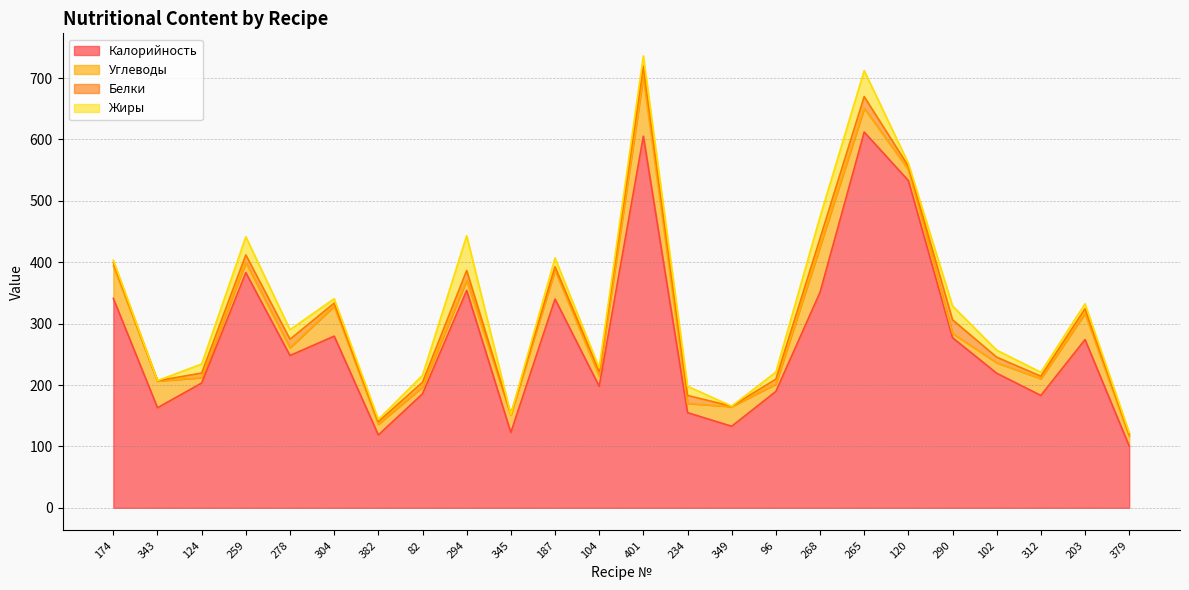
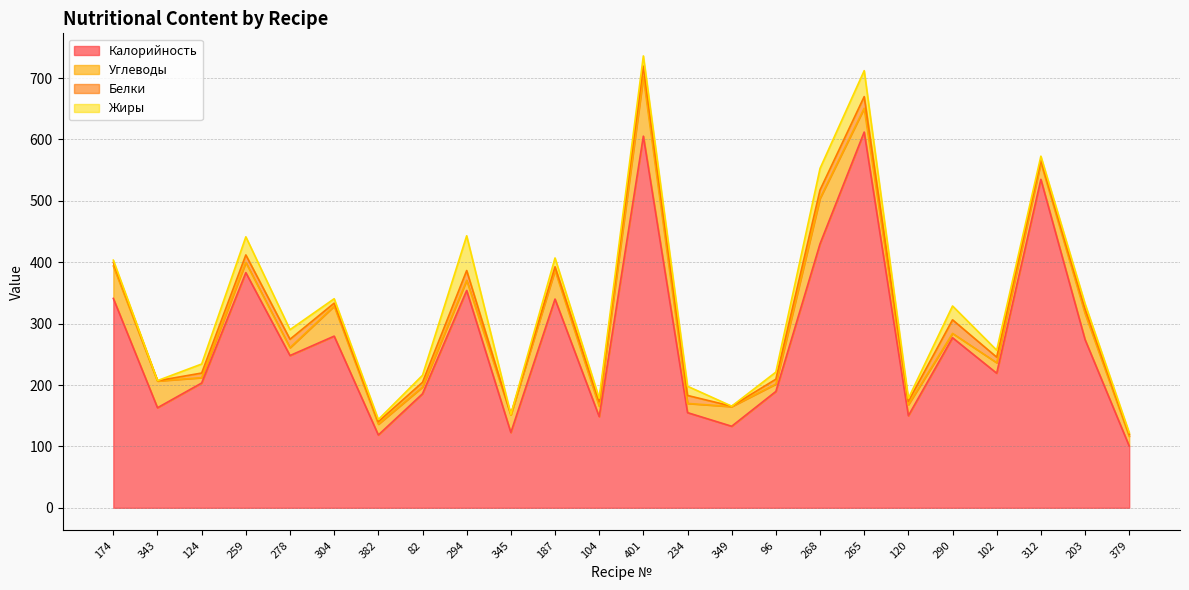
Калорийность, 104: 200 -> 150
Калорийность, 268: 350 -> 430
Калорийность, 120: 530 -> 150
Калорийность, 312: 180 -> 540
